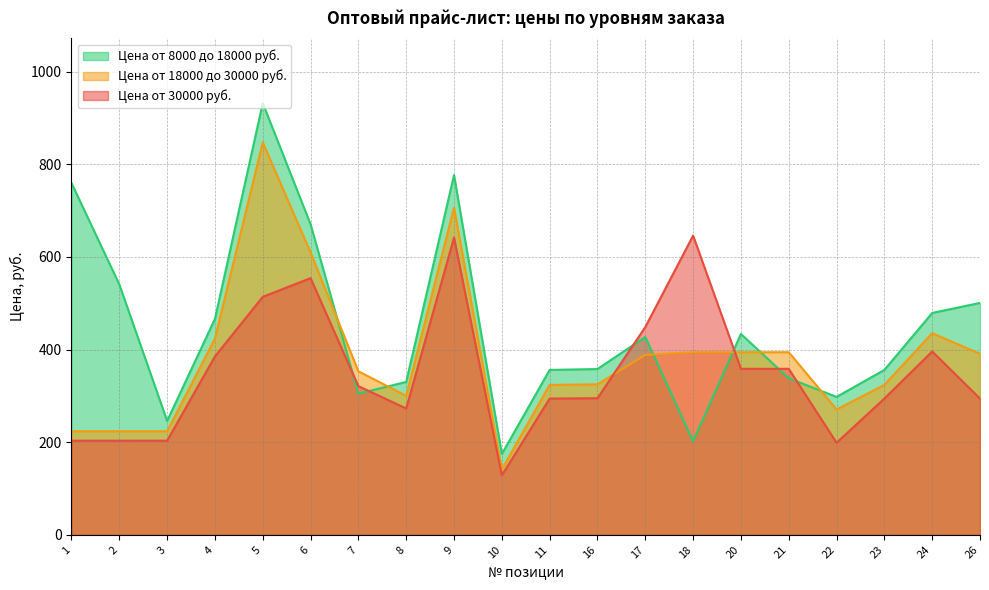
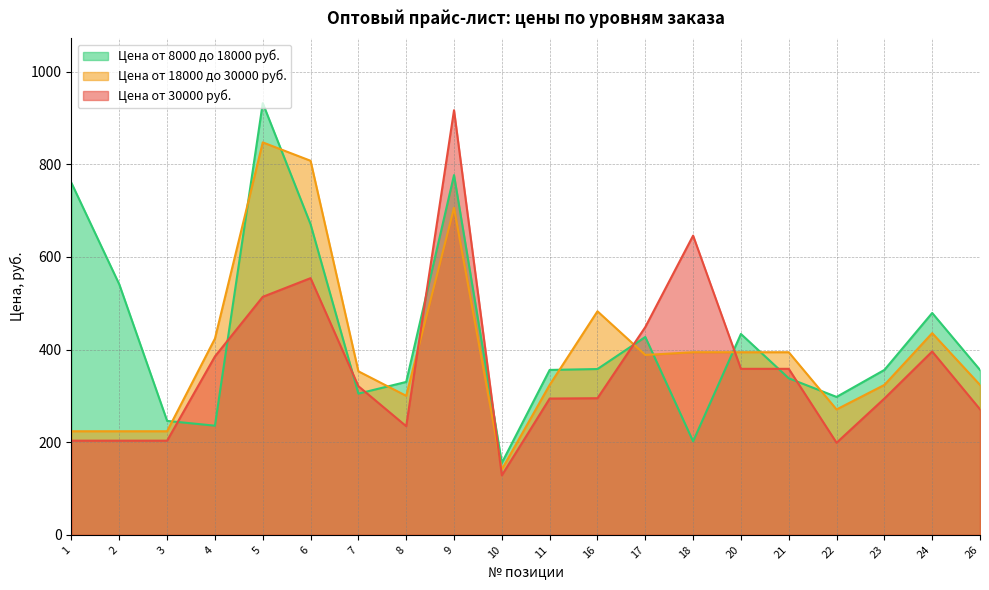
Цена от 8000 до 18000 руб., 4: 470 -> 240
Цена от 18000 до 30000 руб., 6: 610 -> 810
Цена от 30000 руб., 8: 270 -> 230
Цена от 30000 руб., 9: 640 -> 920
Цена от 8000 до 18000 руб., 10: 170 -> 160
Цена от 18000 до 30000 руб., 16: 330 -> 480
Цена от 8000 до 18000 руб., 26: 500 -> 360
Цена от 18000 до 30000 руб., 26: 390 -> 320
Цена от 30000 руб., 26: 290 -> 270
